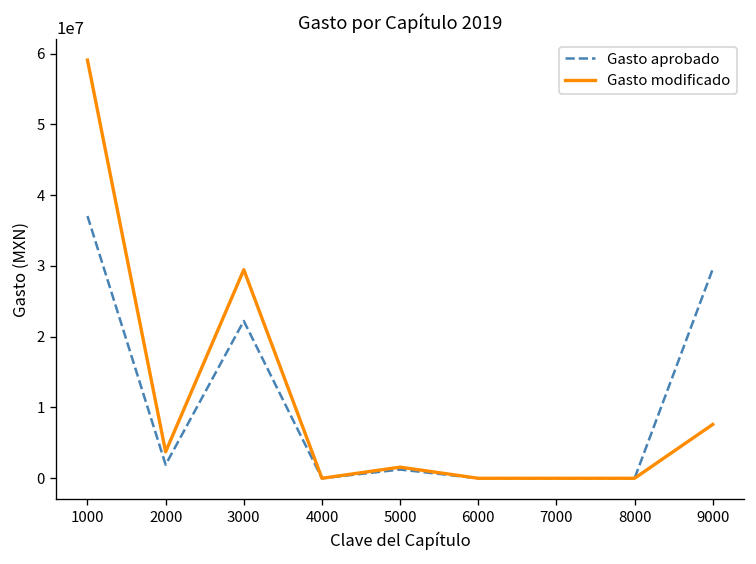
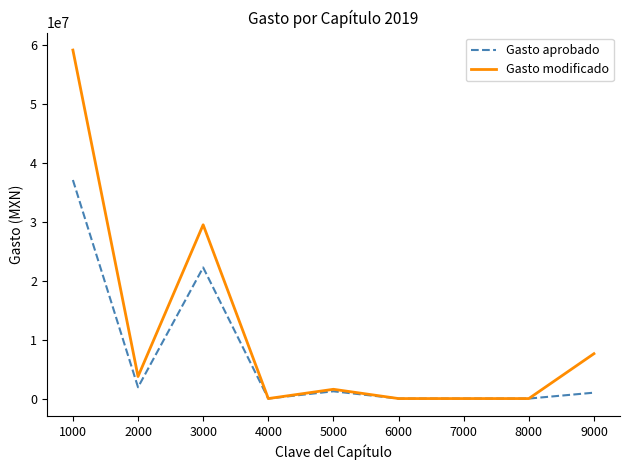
Gasto aprobado, 9000: 30000000 -> 1000000
